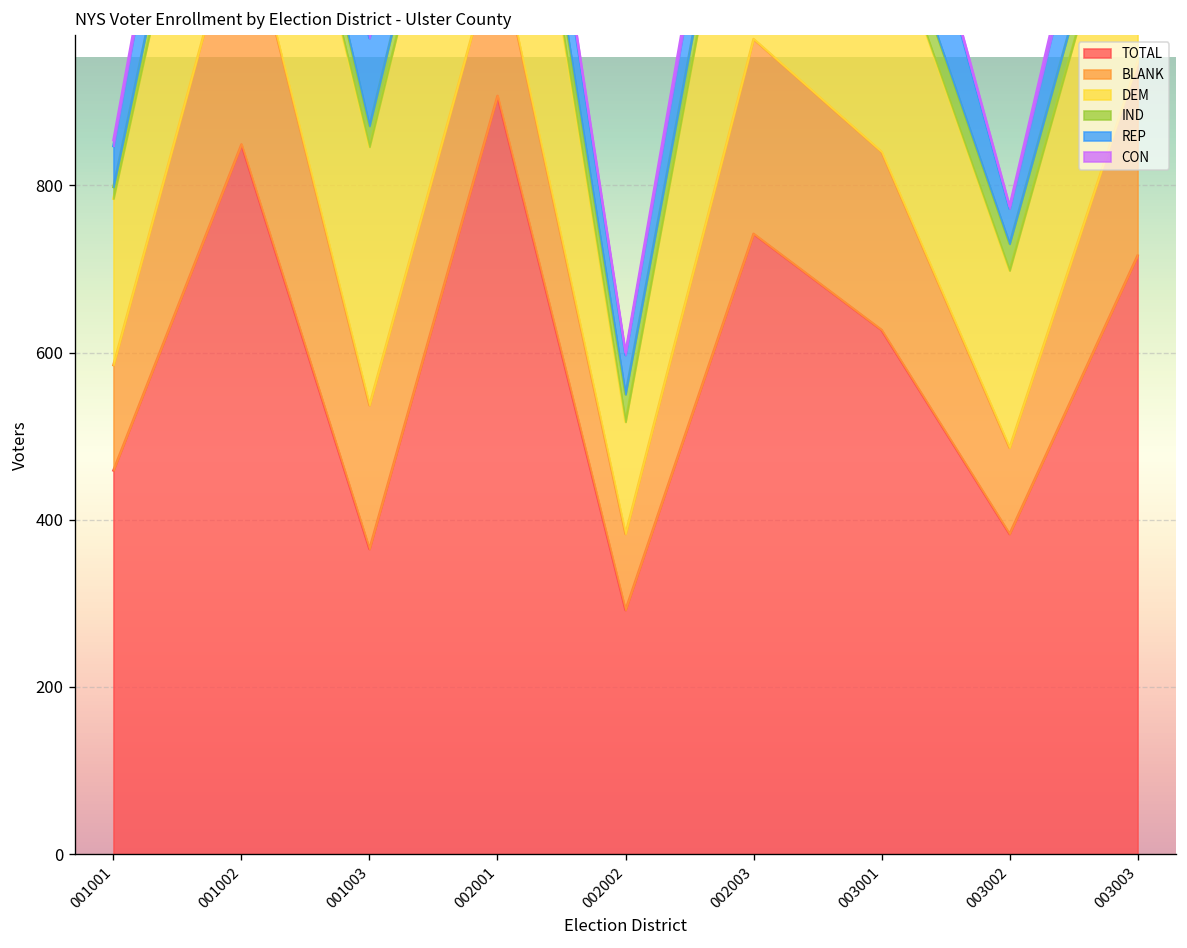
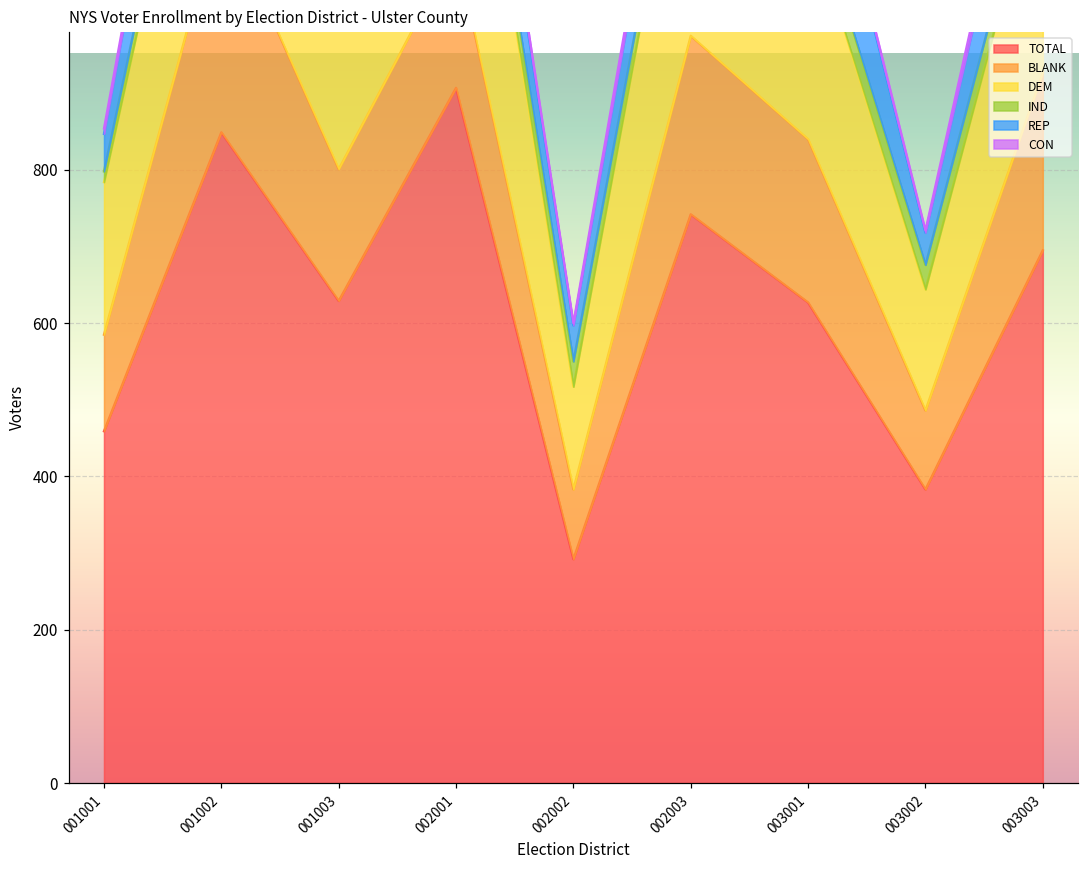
TOTAL, 001003: 370 -> 630
DEM, 003002: 210 -> 160
TOTAL, 003003: 720 -> 700
